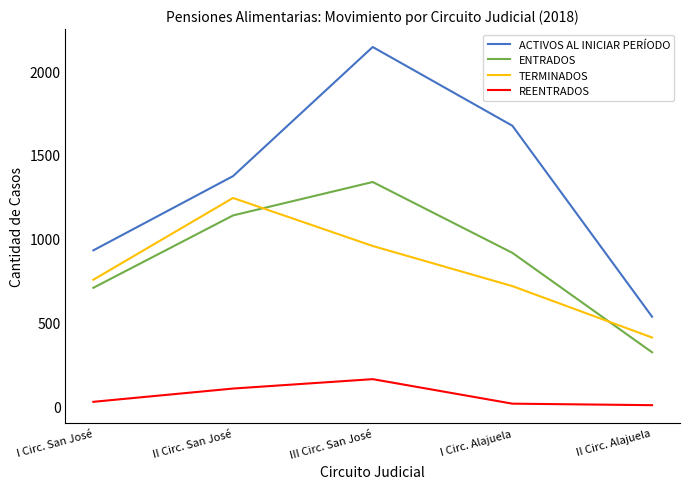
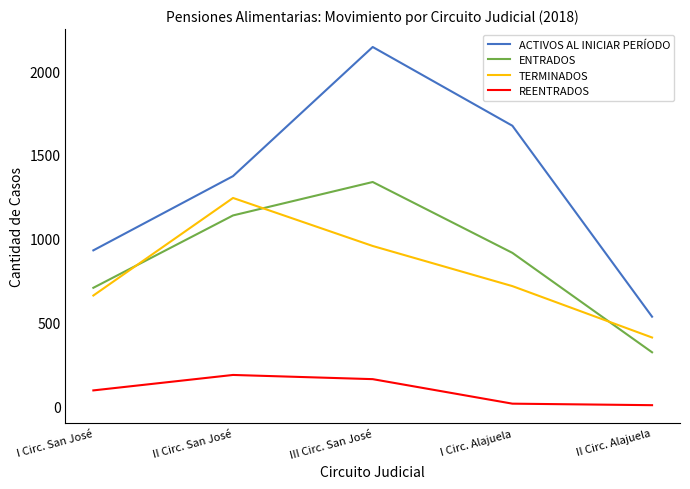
TERMINADOS, I Circ. San José: 760 -> 660
REENTRADOS, I Circ. San José: 30 -> 100
REENTRADOS, II Circ. San José: 110 -> 190
